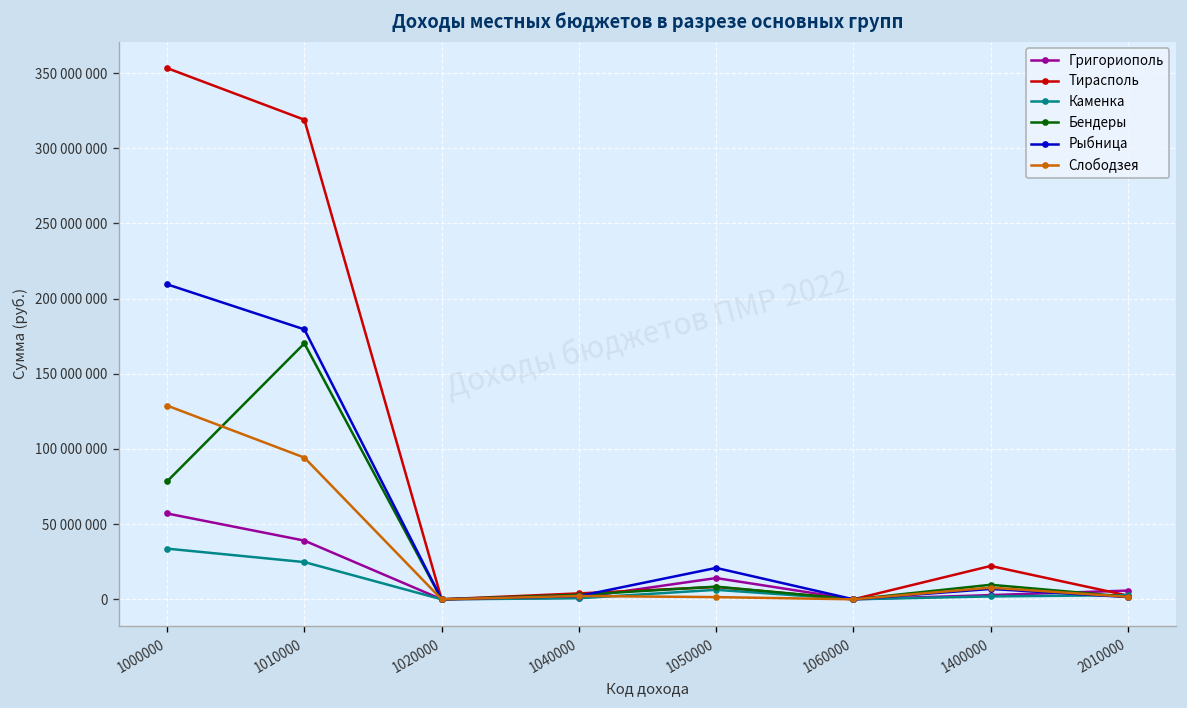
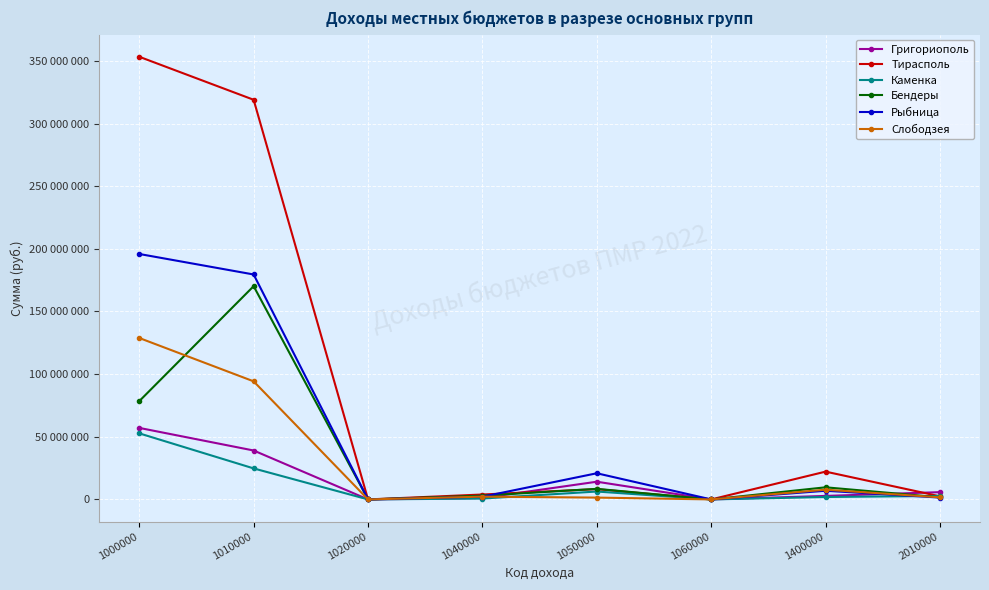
Каменка, 1000000: 34000000 -> 53000000
Рыбница, 1000000: 209000000 -> 196000000
